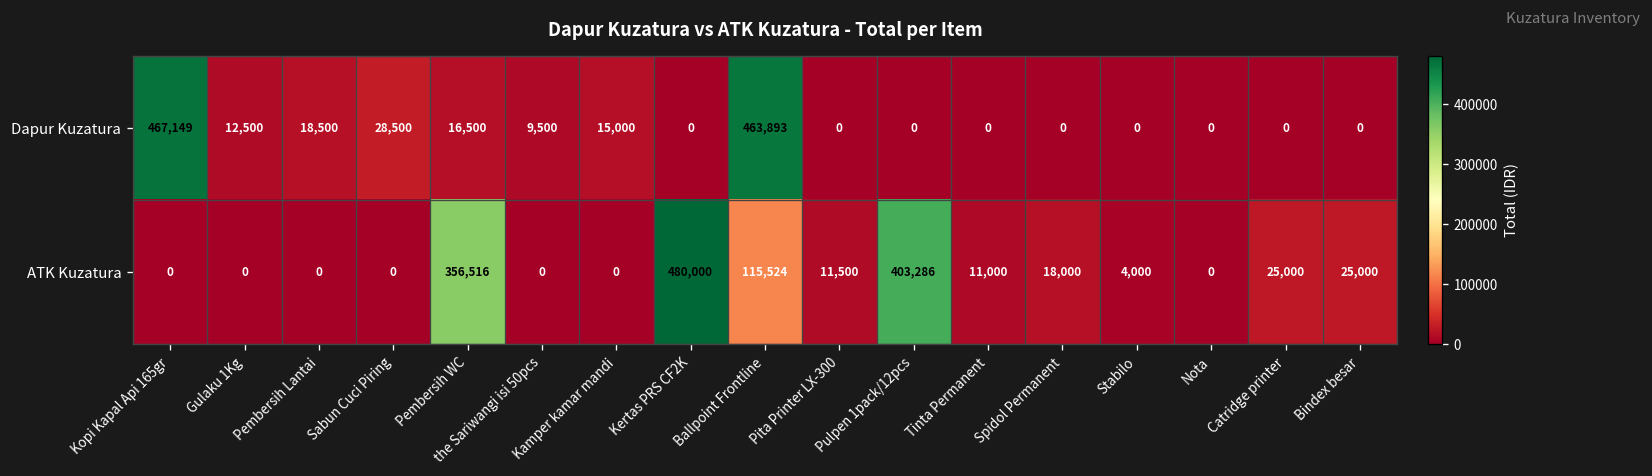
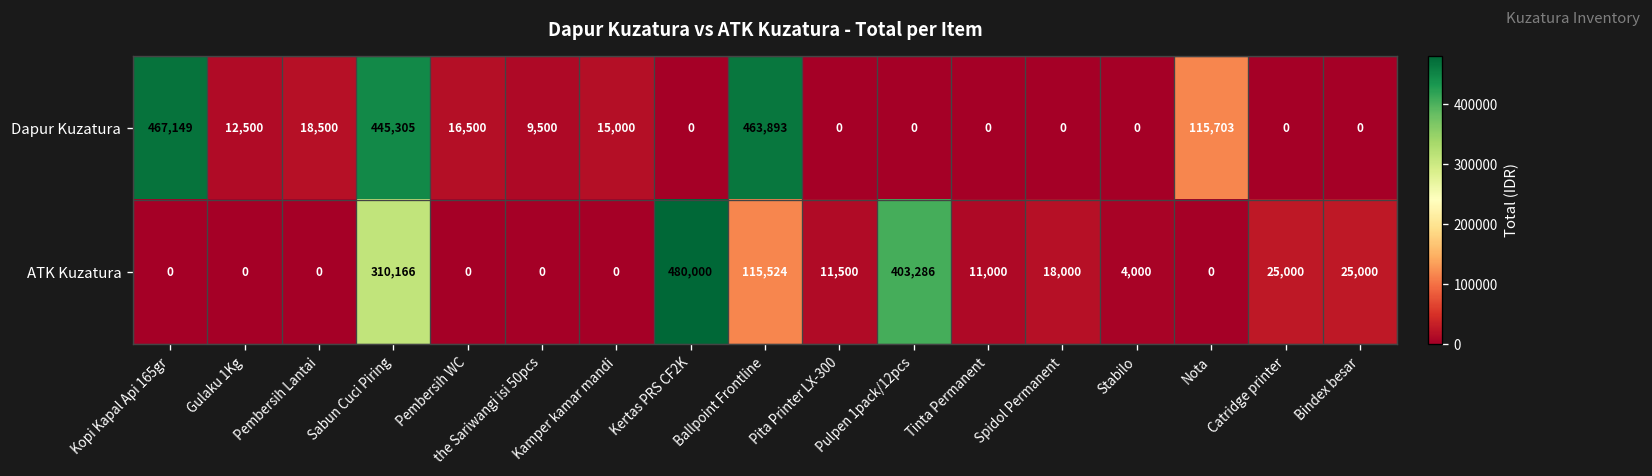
Dapur Kuzatura, Sabun Cuci Piring: 28,500 -> 445,305
Dapur Kuzatura, Nota: 0 -> 115,703
ATK Kuzatura, Sabun Cuci Piring: 0 -> 310,166
ATK Kuzatura, Pembersih WC: 356,516 -> 0
